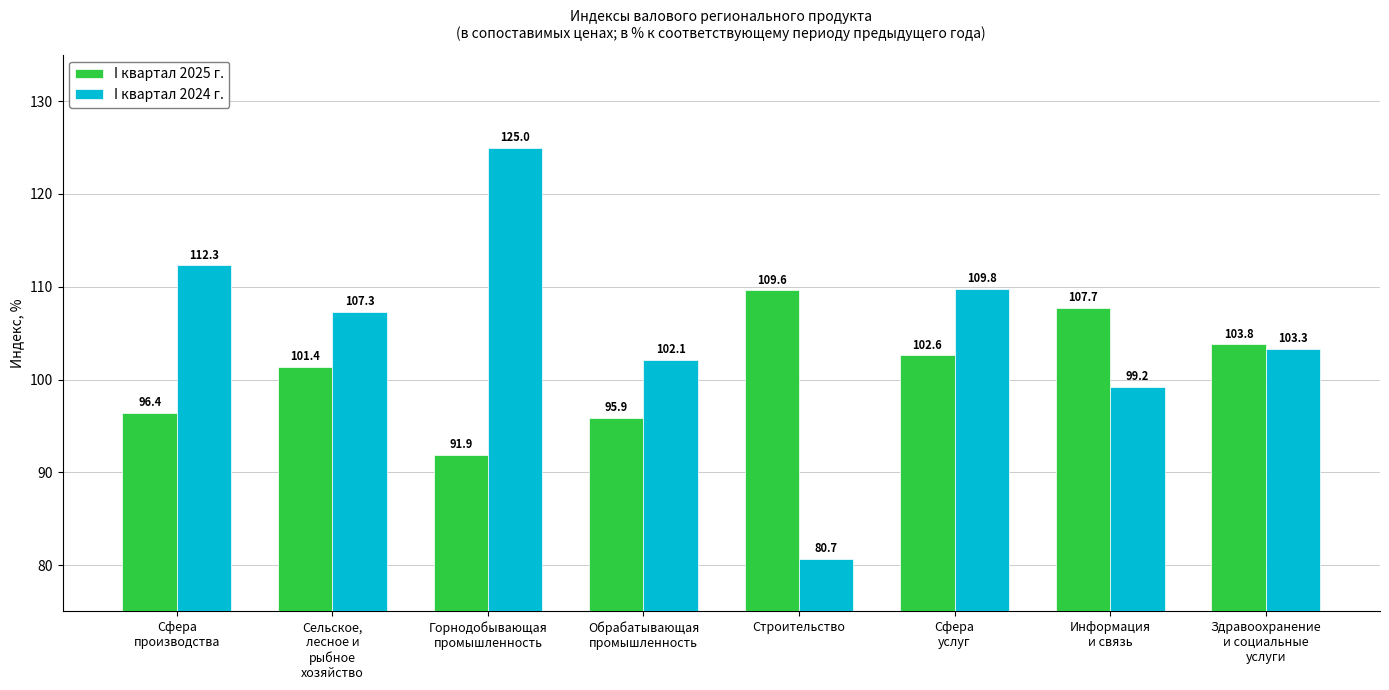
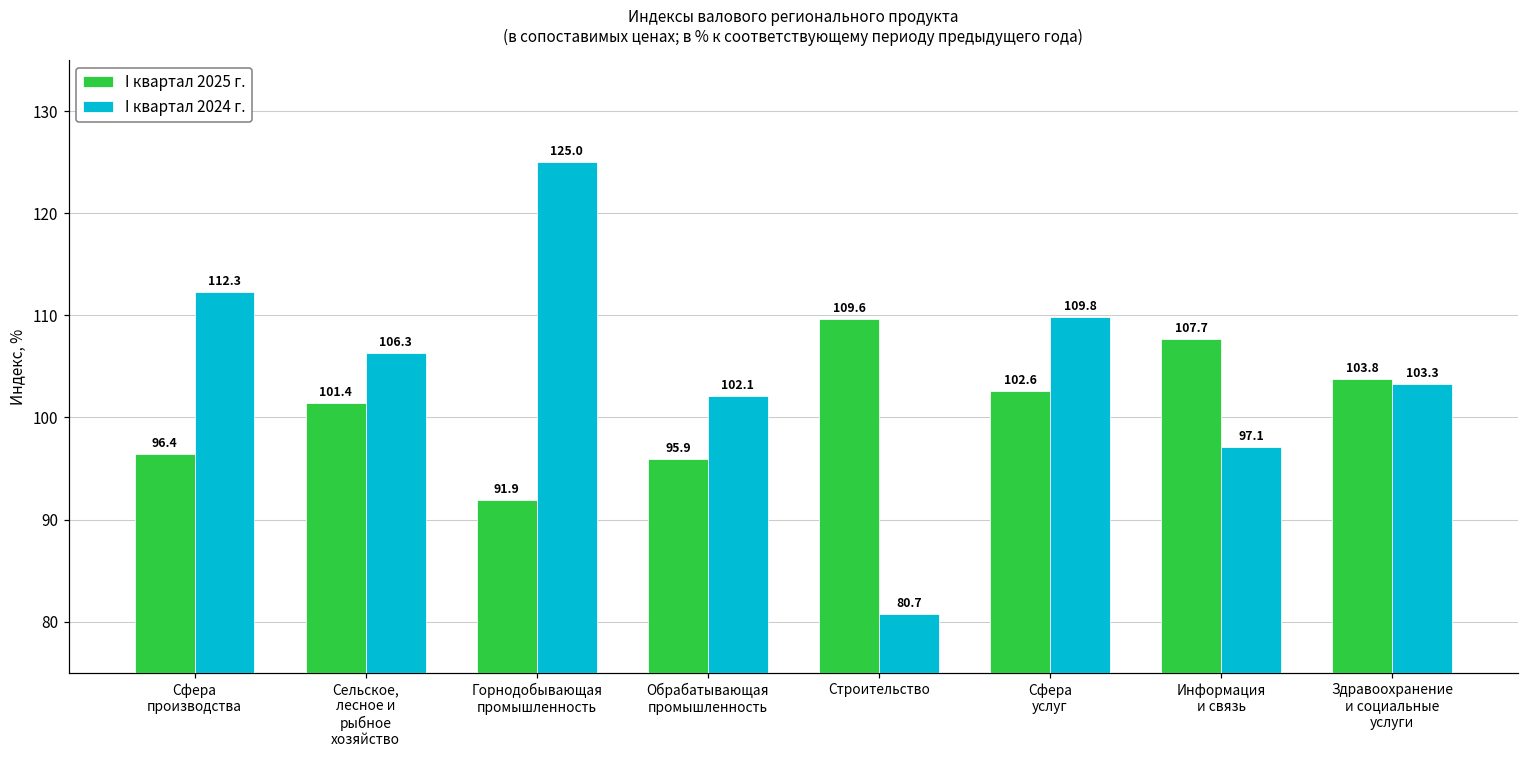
I квартал 2024 г., Сельское, лесное и рыбное хозяйство: 107.3 -> 106.3
I квартал 2024 г., Информация и связь: 99.2 -> 97.1
